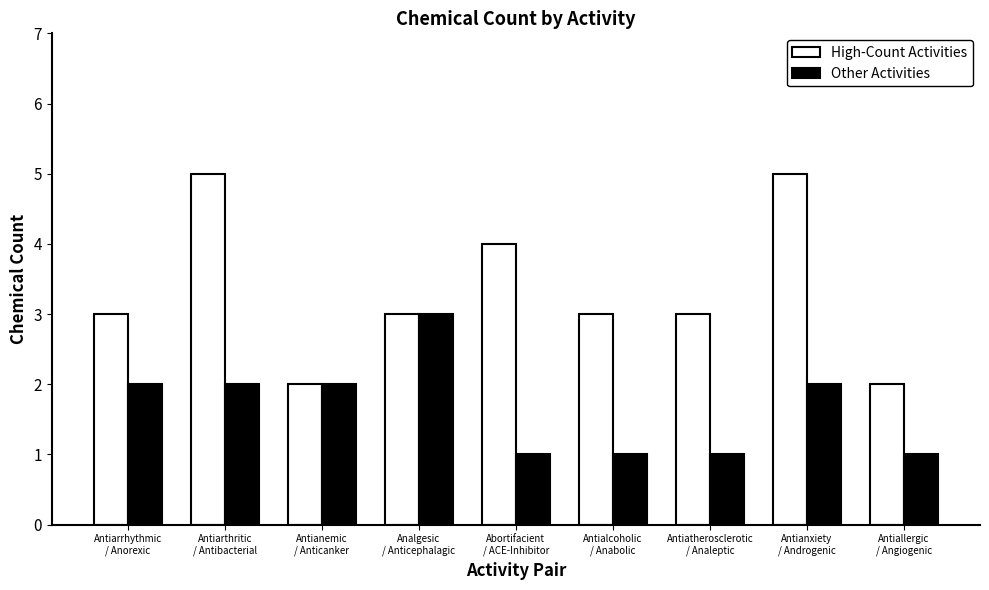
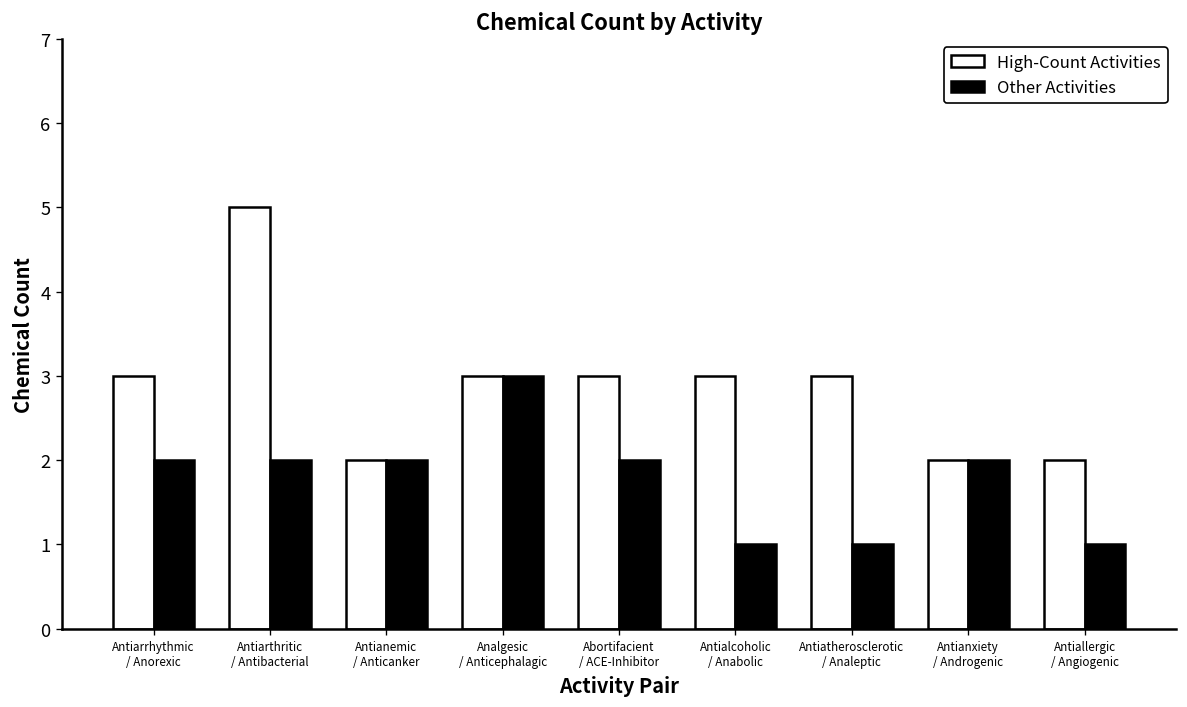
High-Count Activities, Abortifacient / ACE-Inhibitor: 4 -> 3
Other Activities, Abortifacient / ACE-Inhibitor: 1 -> 2
High-Count Activities, Antianxiety / Androgenic: 5 -> 2
